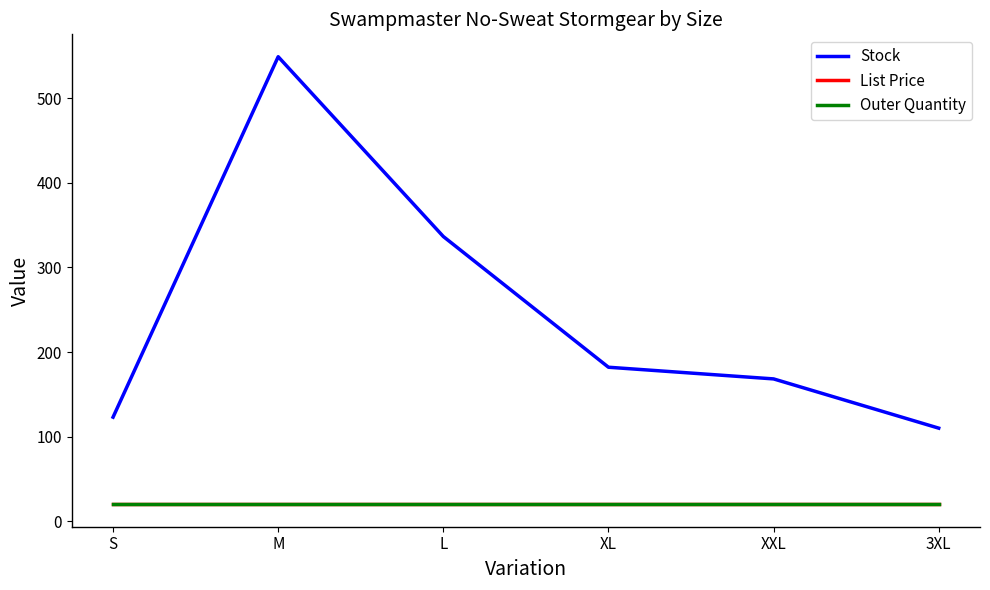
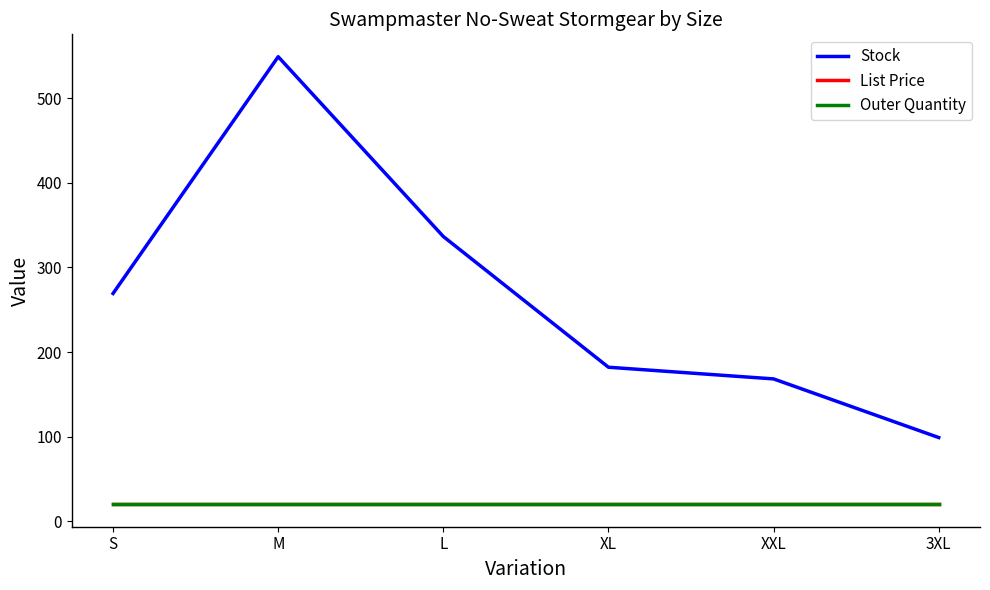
Stock, S: 120 -> 270
Stock, 3XL: 110 -> 100
